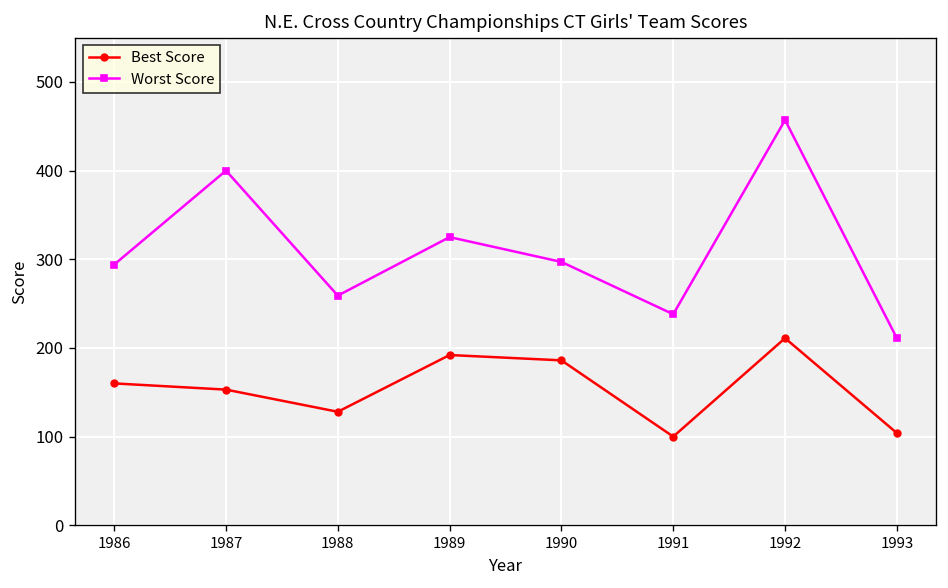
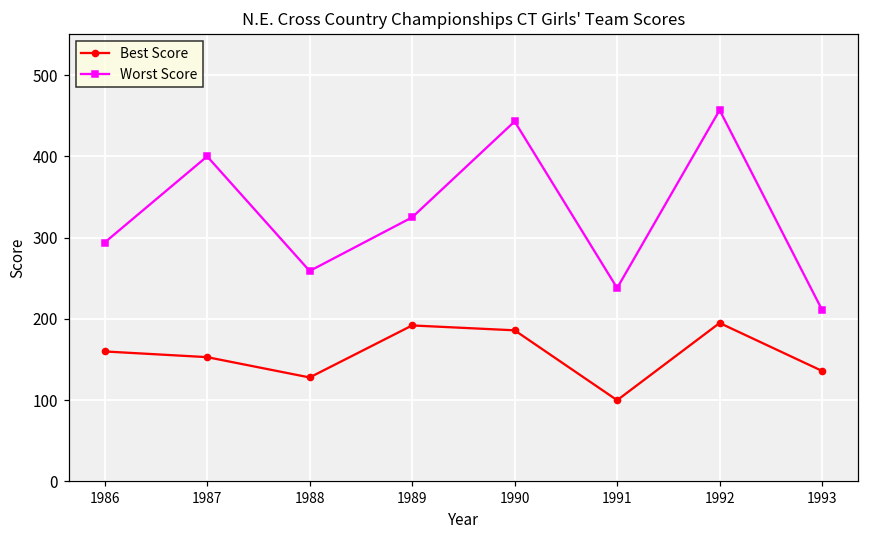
Worst Score, 1990: 300 -> 440
Best Score, 1992: 210 -> 200
Best Score, 1993: 100 -> 140
